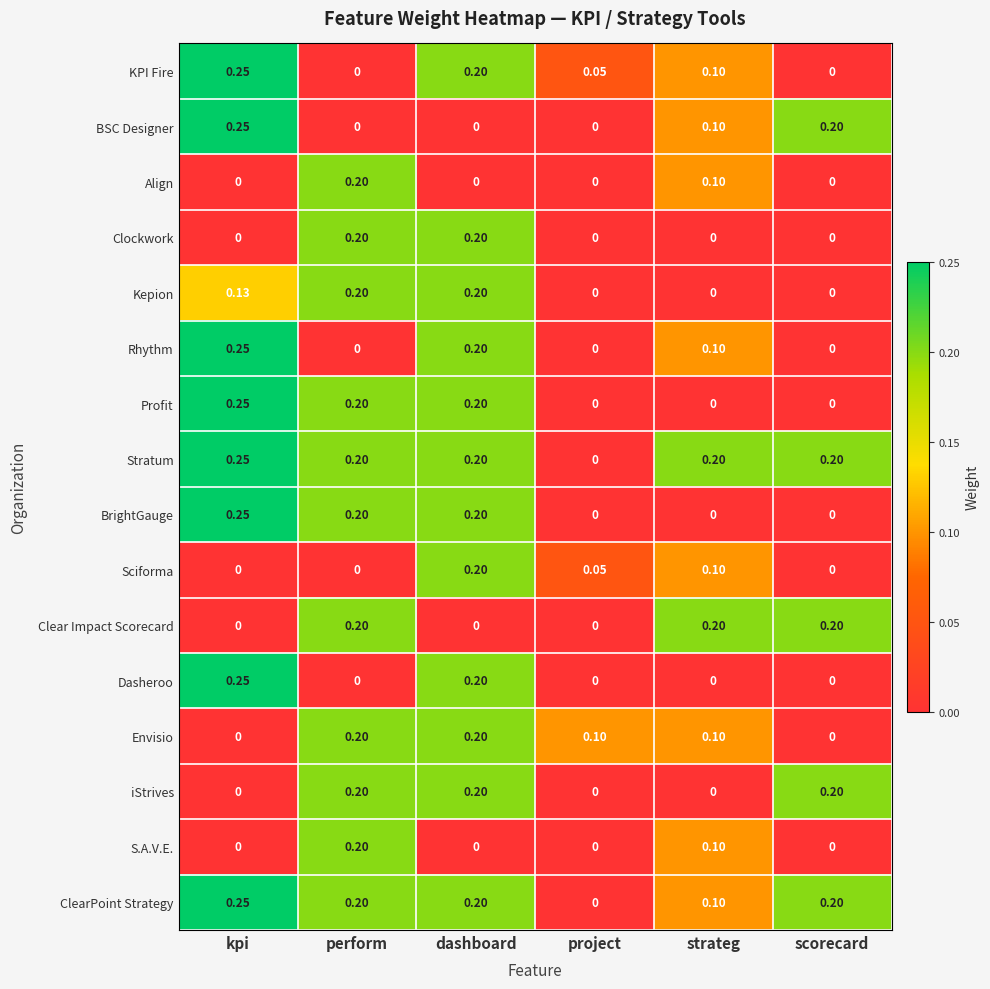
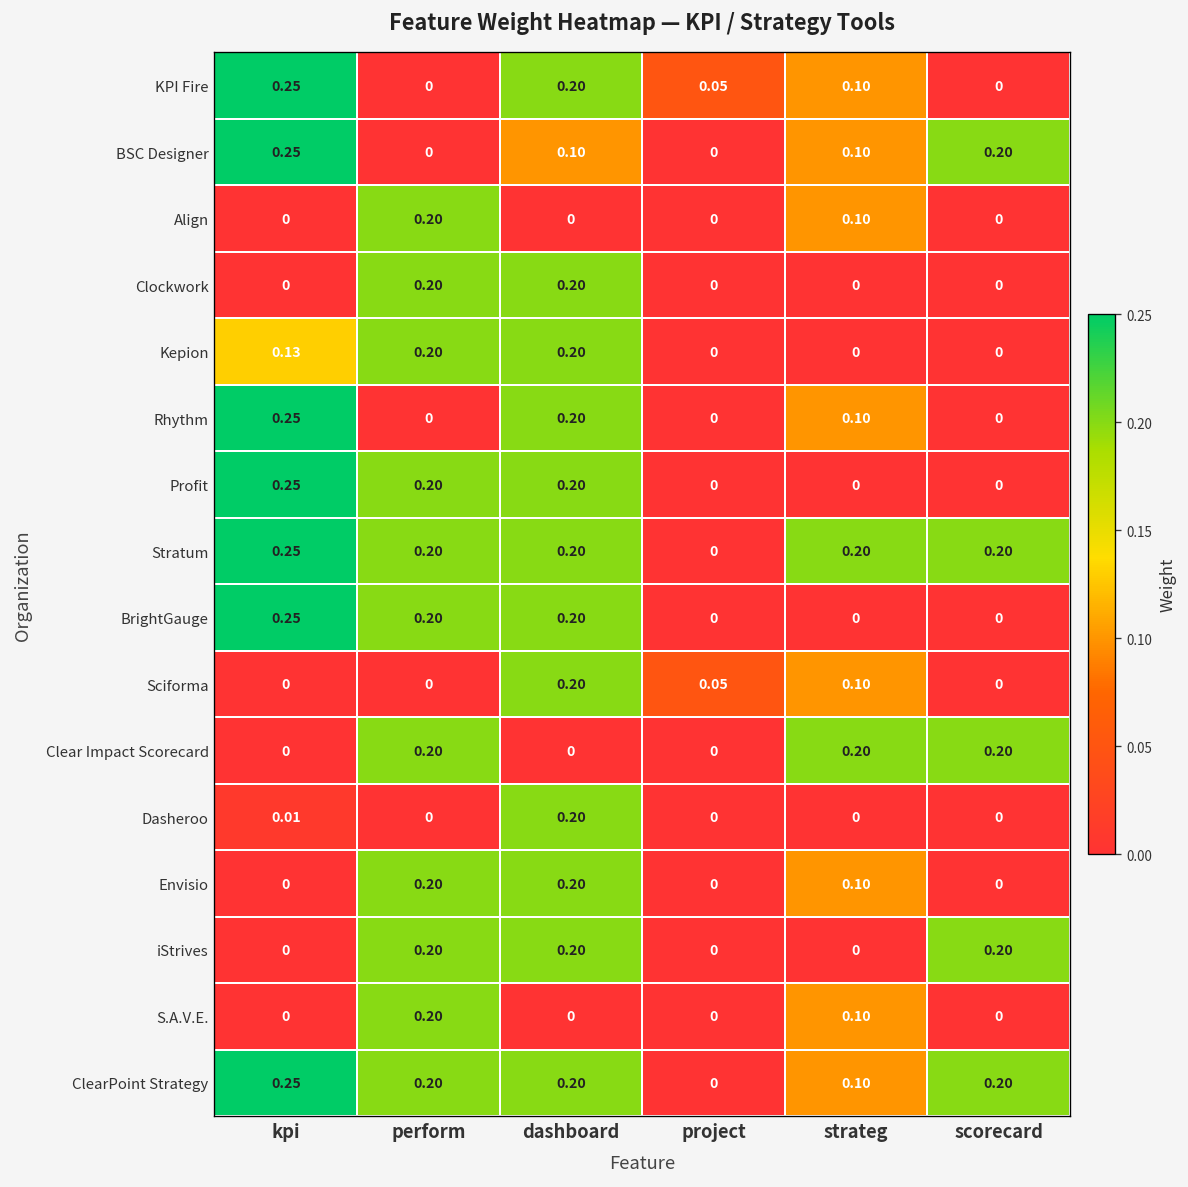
BSC Designer, dashboard: 0 -> 0.10
Dasheroo, kpi: 0.25 -> 0.01
Envisio, project: 0.10 -> 0
